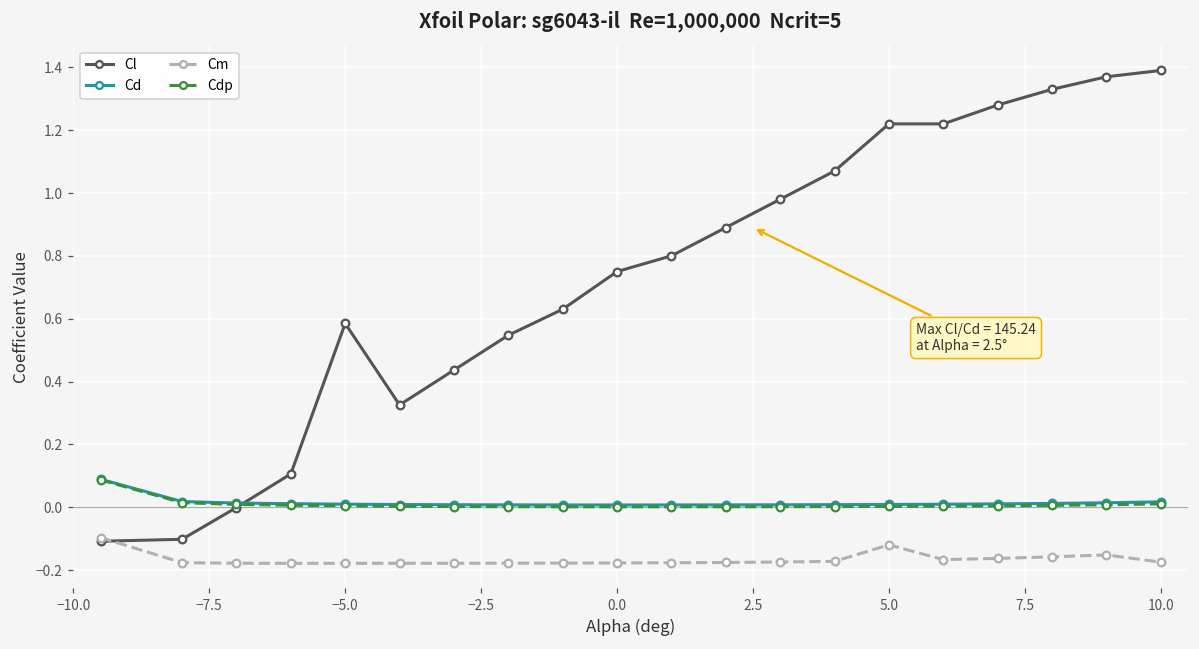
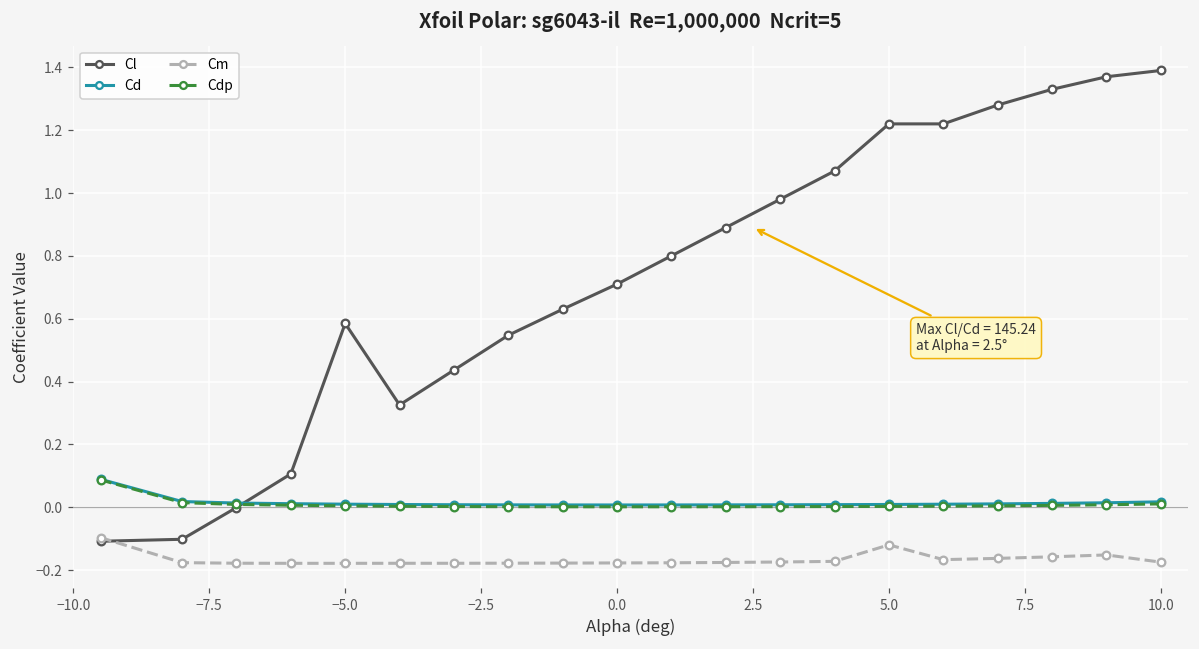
Cl, 0.0: 0.75 -> 0.71
